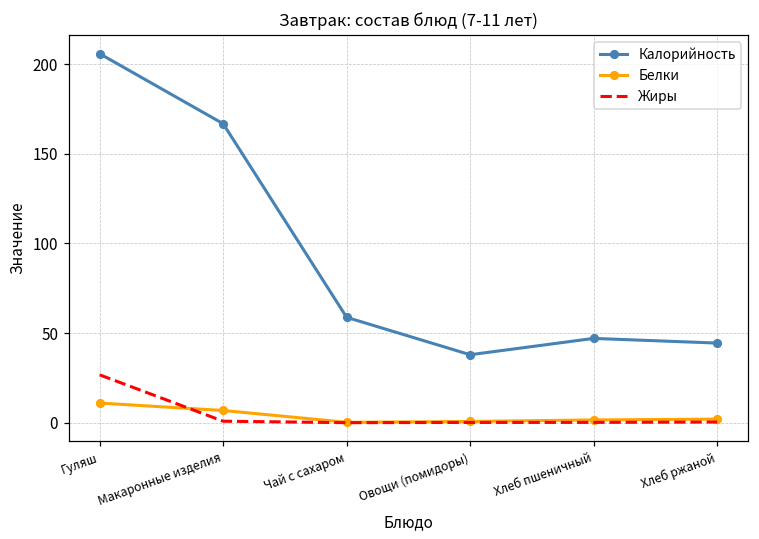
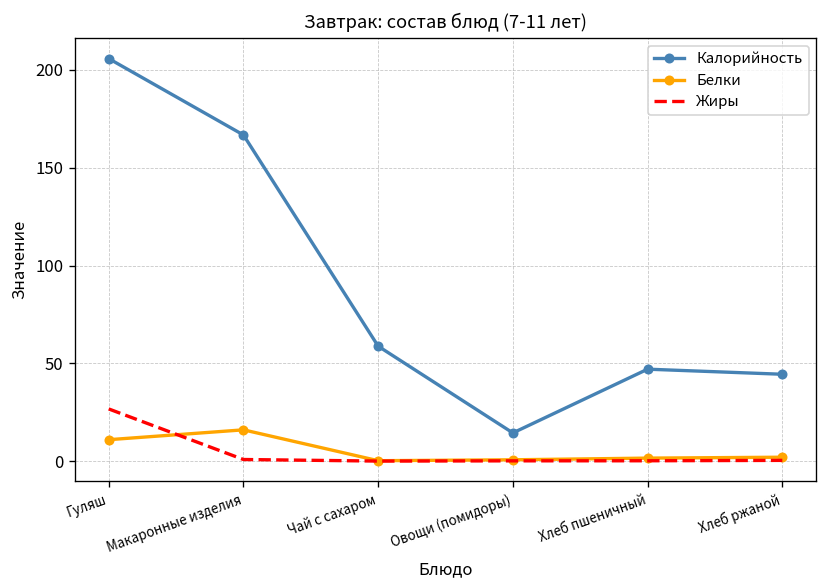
Белки, Макаронные изделия: 7 -> 16
Калорийность, Овощи (помидоры): 38 -> 14
